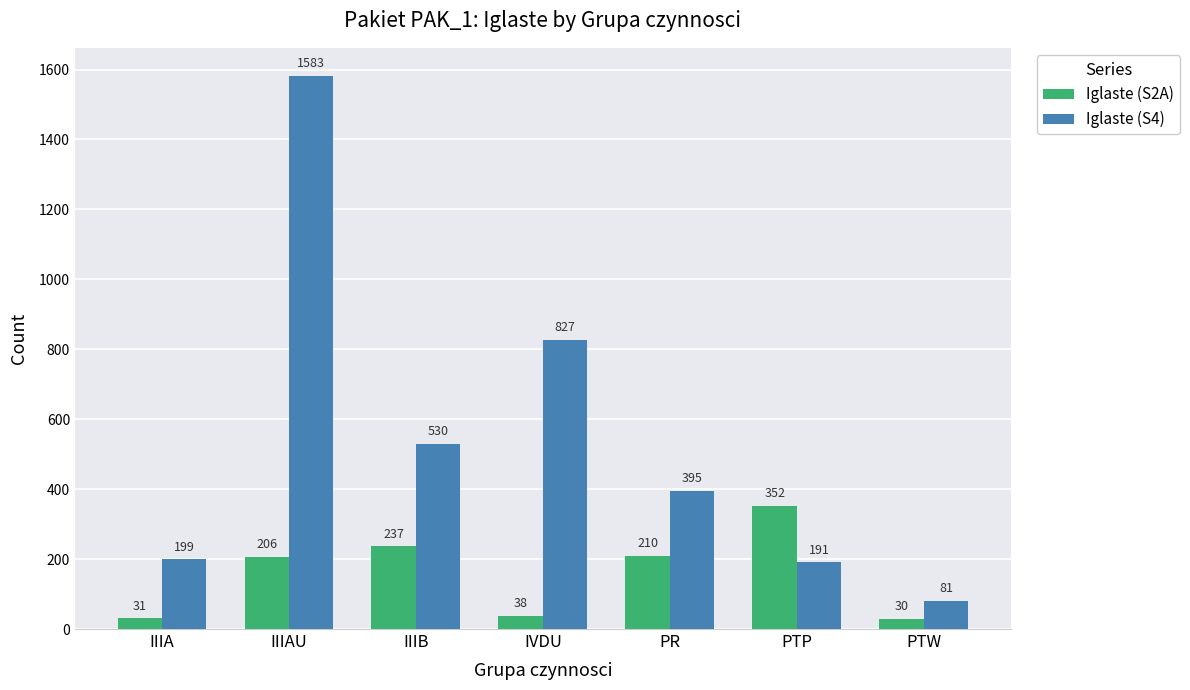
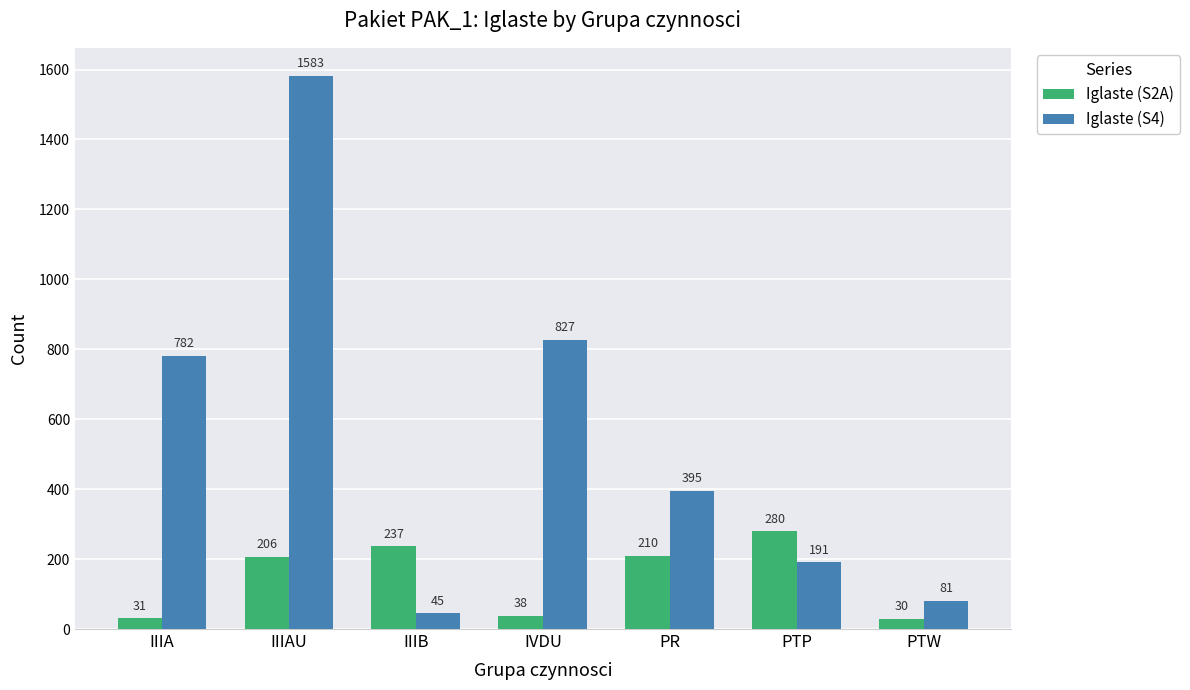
Iglaste (S4), IIIA: 199 -> 782
Iglaste (S4), IIIB: 530 -> 45
Iglaste (S2A), PTP: 352 -> 280
